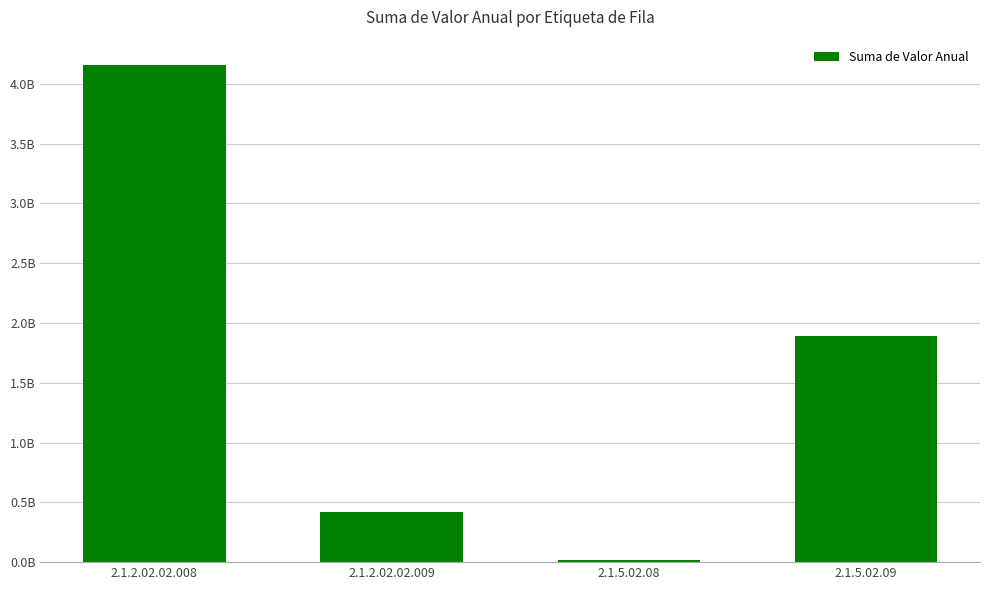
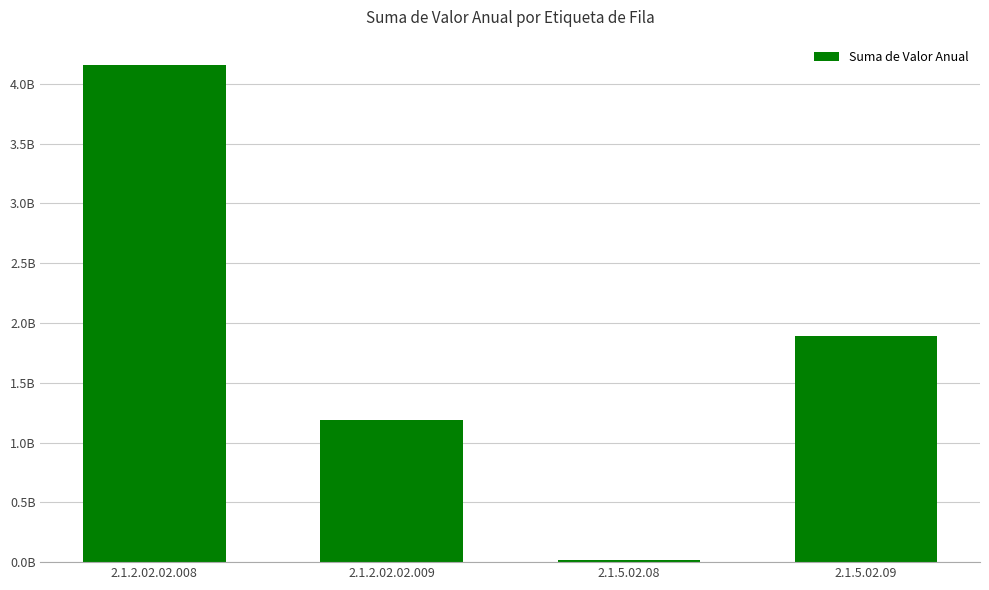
2.1.2.02.02.009: 420000000 -> 1190000000
